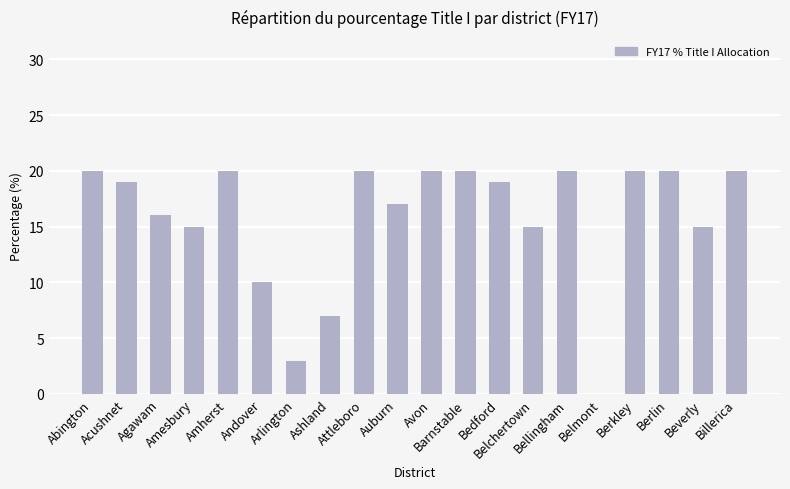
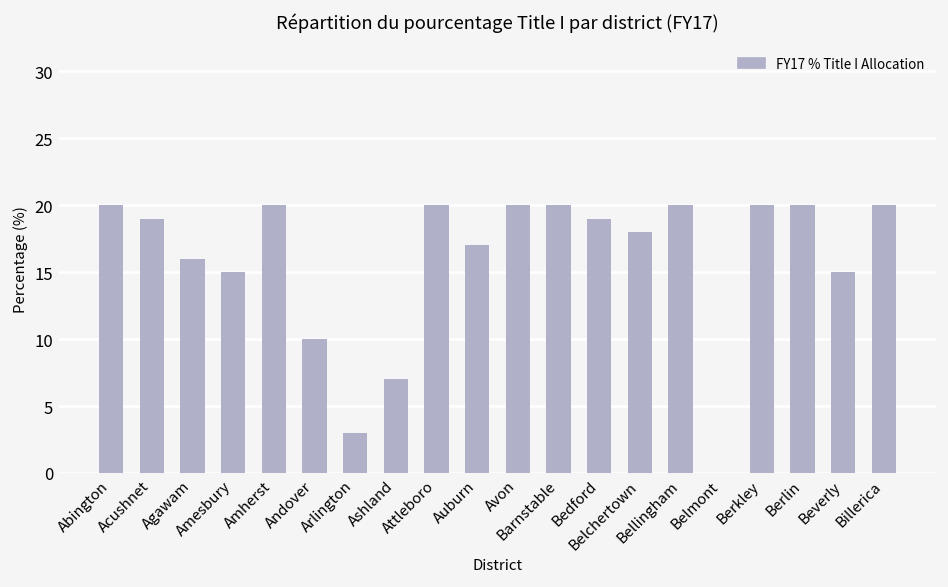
Belchertown: 15 -> 18
